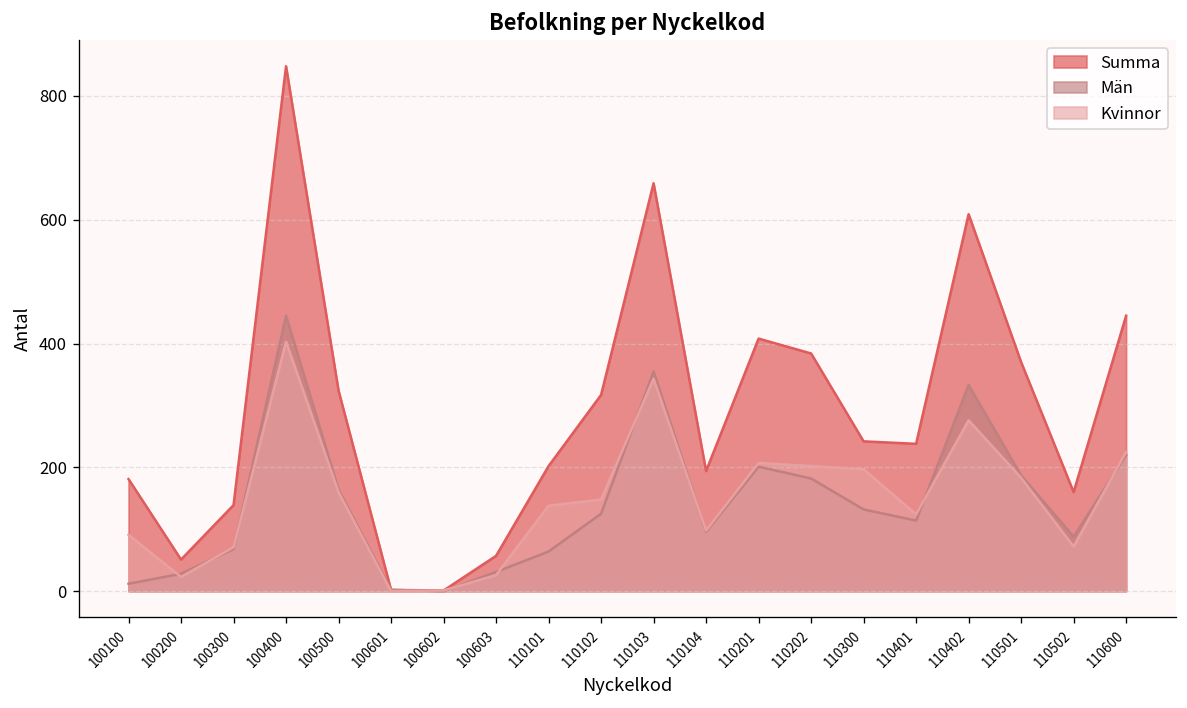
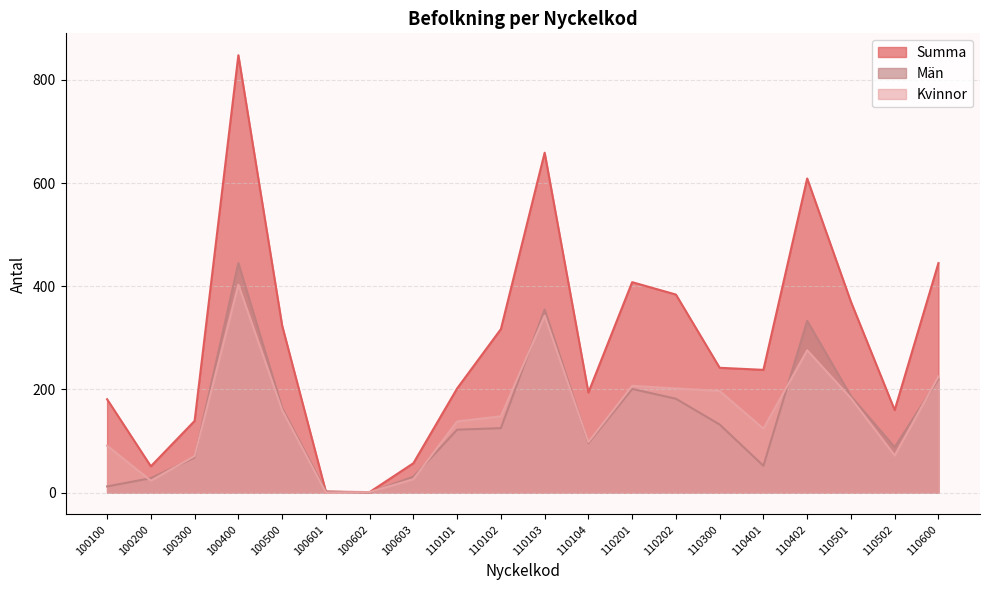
Män, 110101: 60 -> 120
Män, 110401: 110 -> 50
